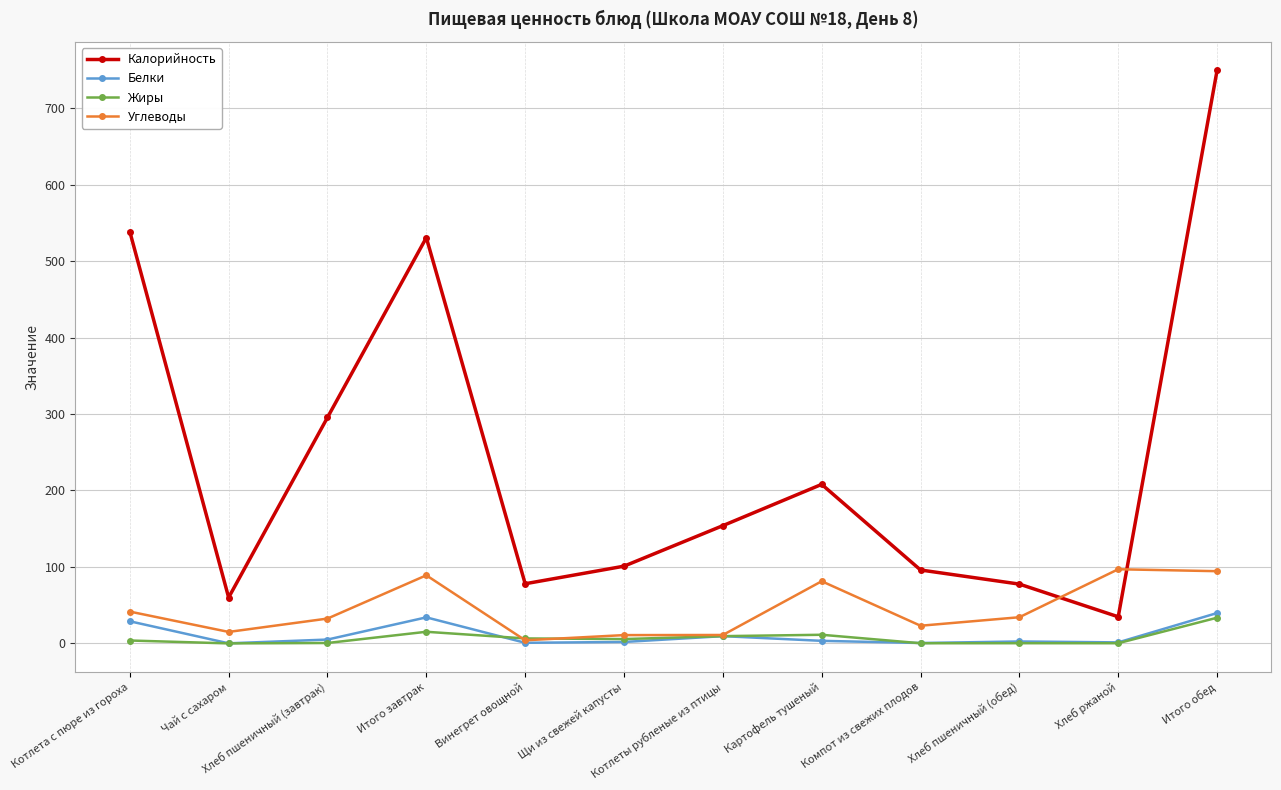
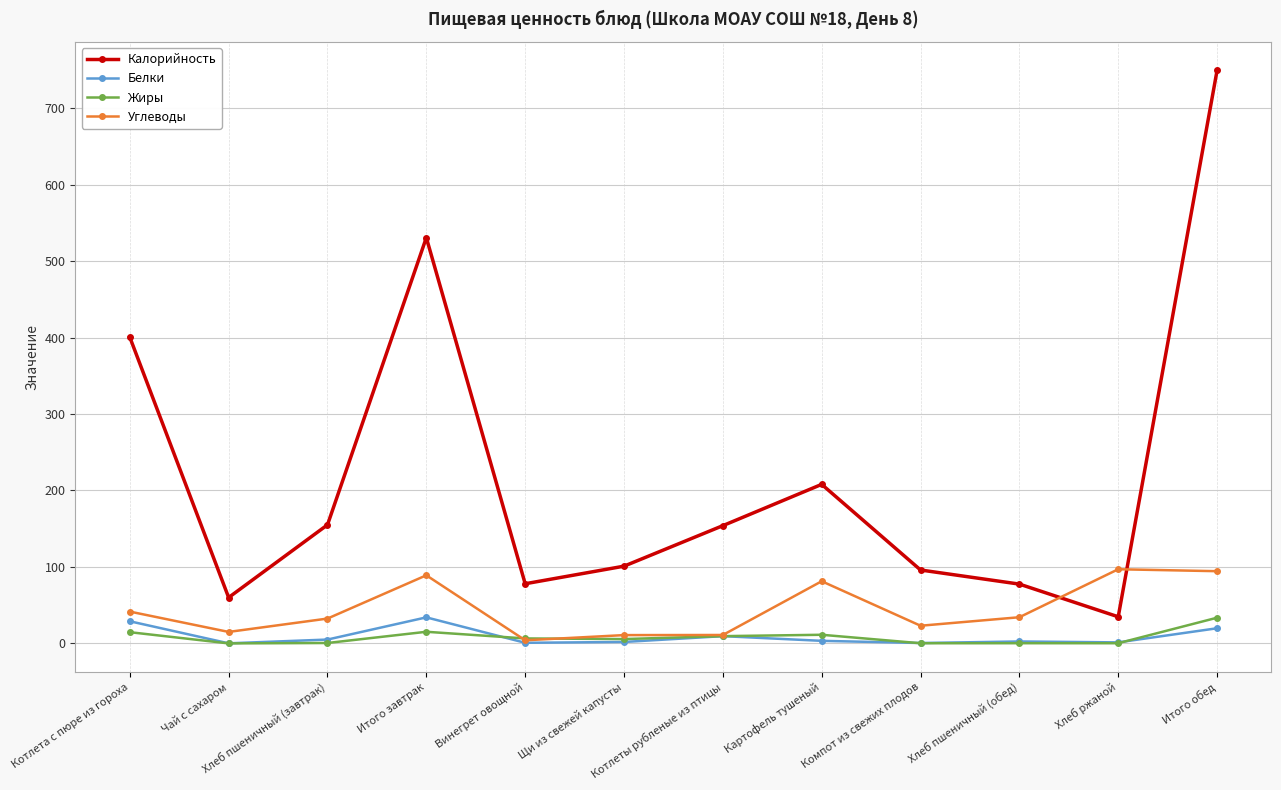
Калорийность, Котлета с пюре из гороха: 540 -> 400
Жиры, Котлета с пюре из гороха: 0 -> 10
Калорийность, Хлеб пшеничный (завтрак): 300 -> 160
Белки, Итого обед: 40 -> 20
